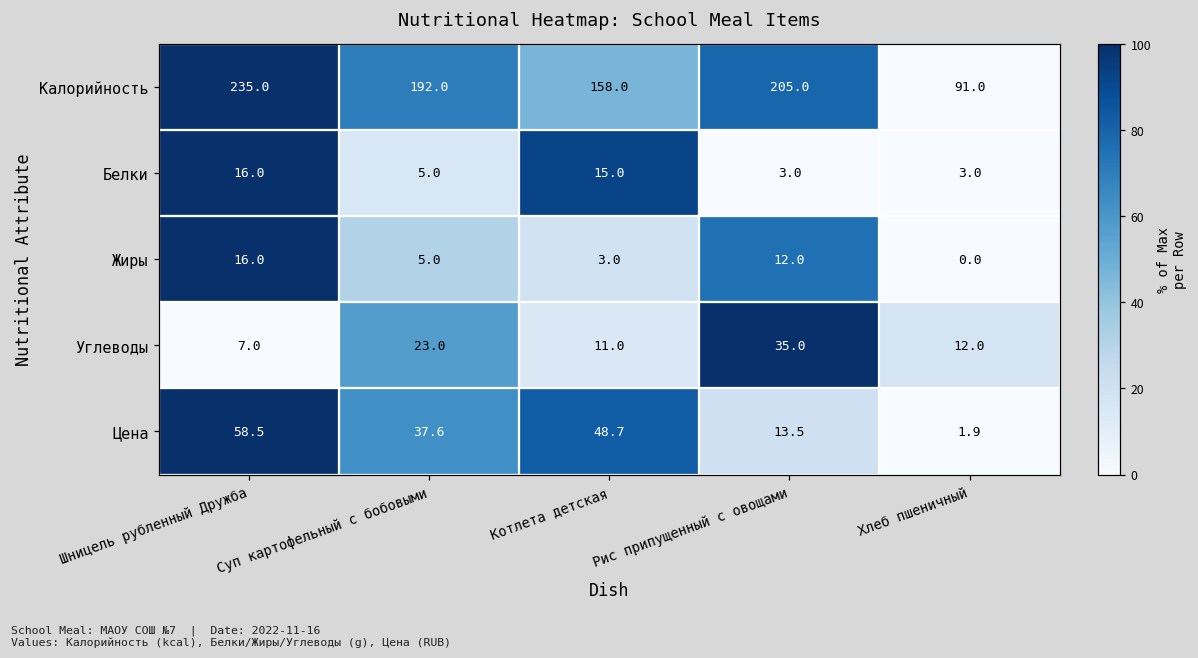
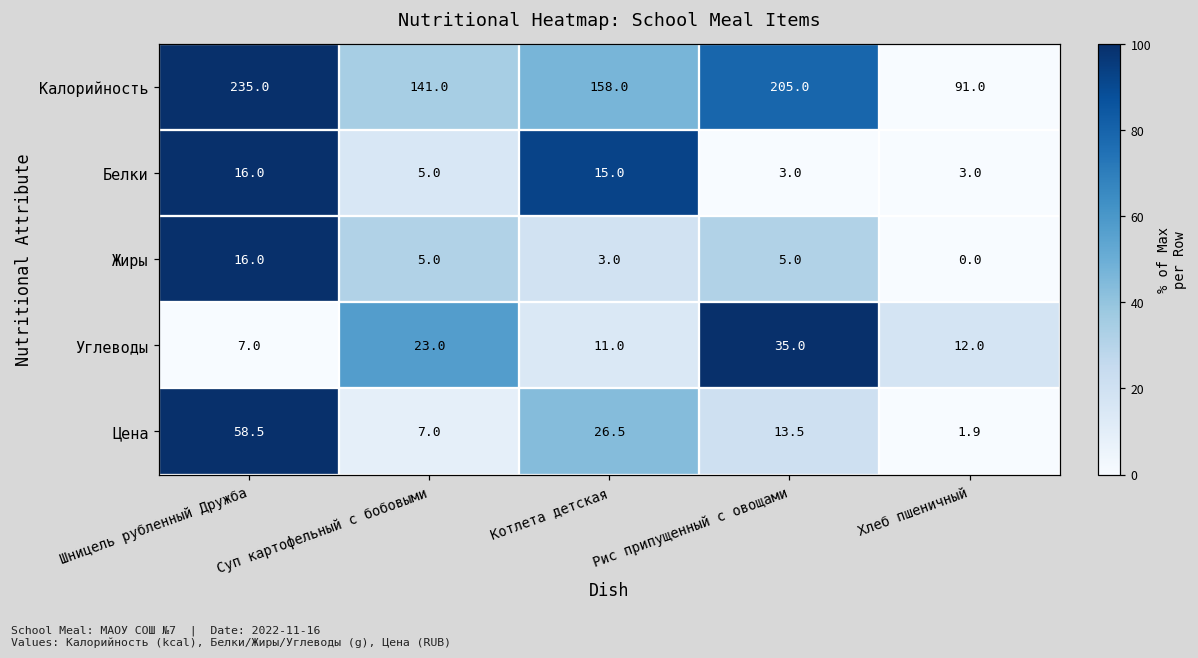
Калорийность, Суп картофельный с бобовыми: 192.0 -> 141.0
Жиры, Рис припущенный с овощами: 12.0 -> 5.0
Цена, Суп картофельный с бобовыми: 37.6 -> 7.0
Цена, Котлета детская: 48.7 -> 26.5
